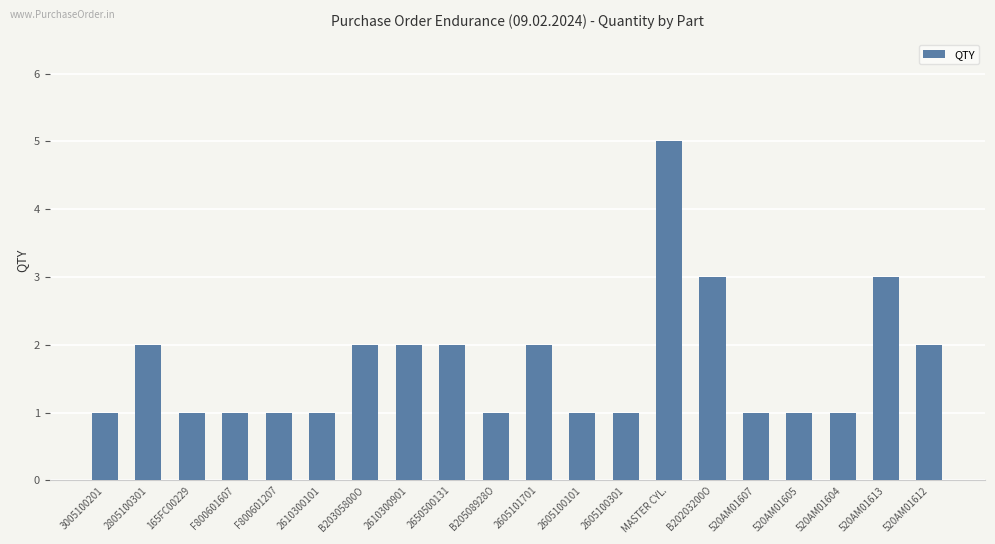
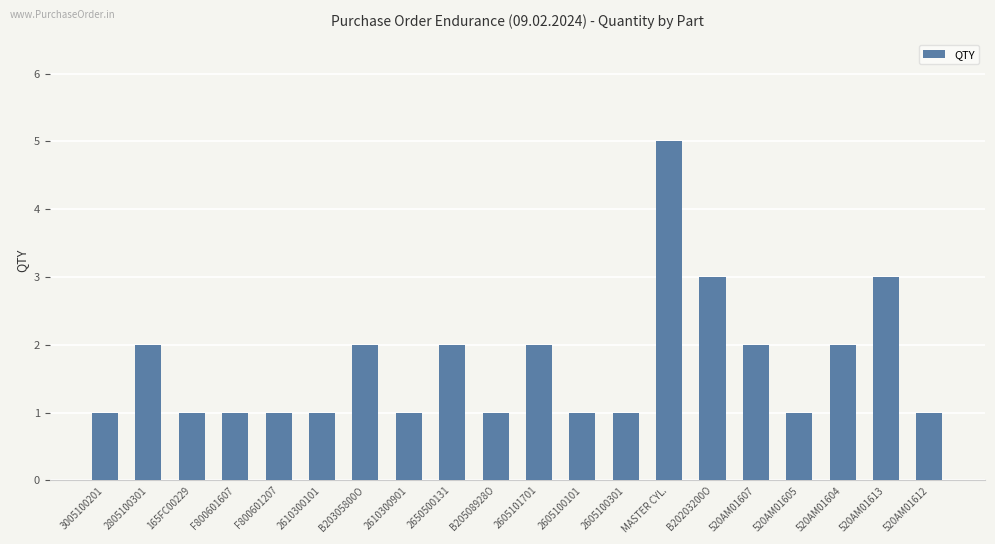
2610300901: 2 -> 1
520AM01607: 1 -> 2
520AM01604: 1 -> 2
520AM01612: 2 -> 1
